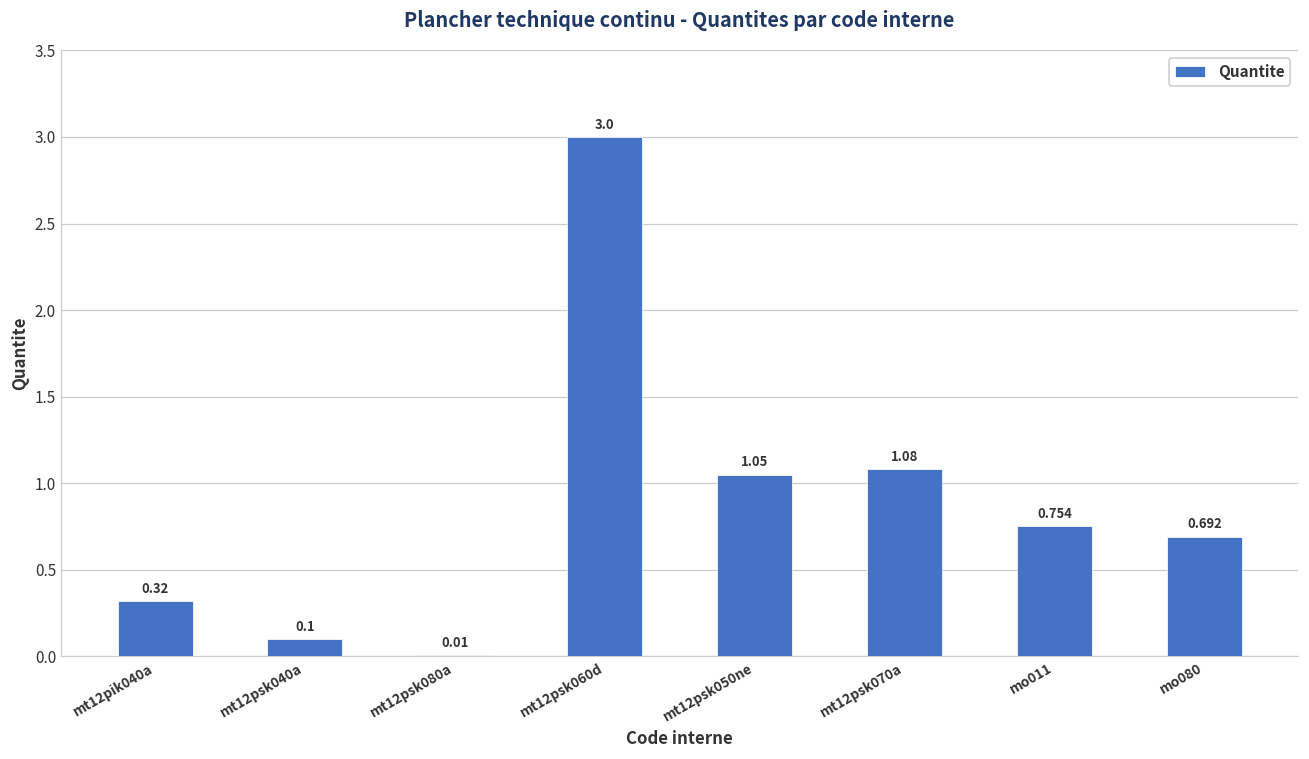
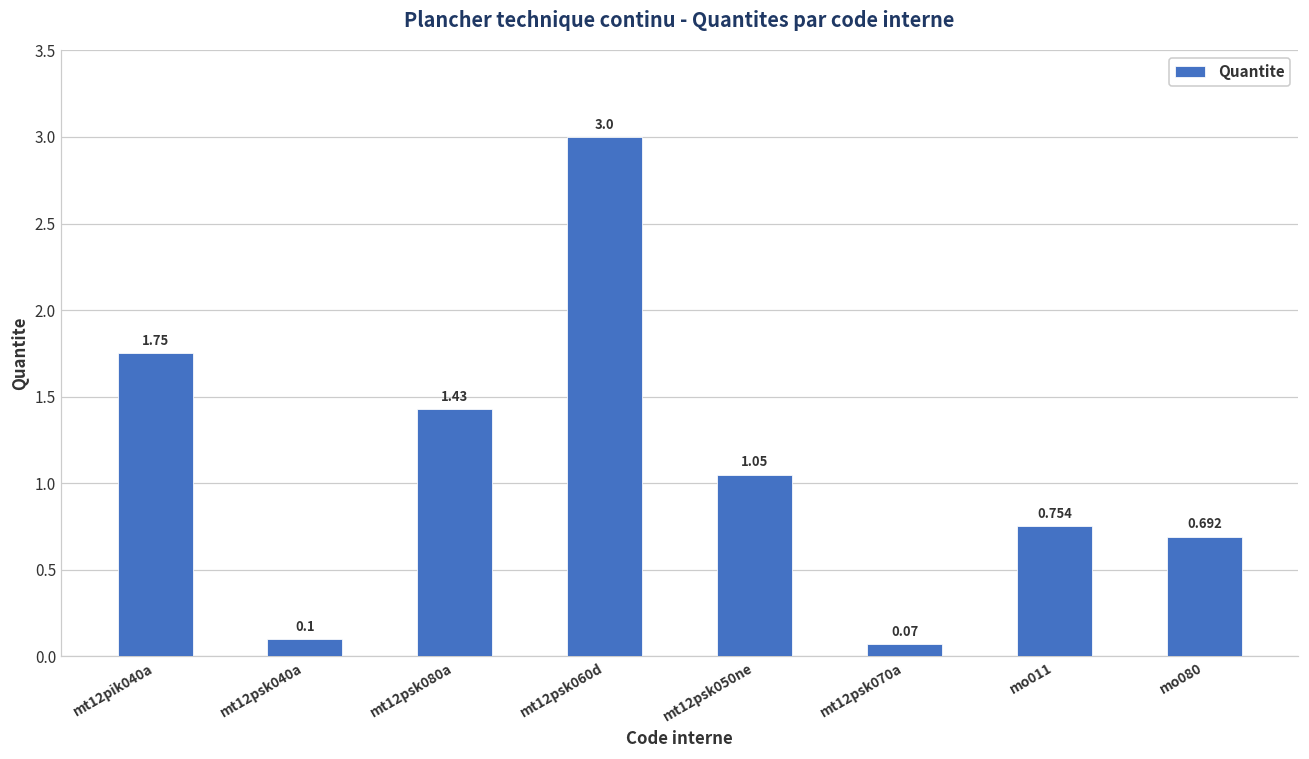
mt12pik040a: 0.32 -> 1.75
mt12psk080a: 0.01 -> 1.43
mt12psk070a: 1.08 -> 0.07
